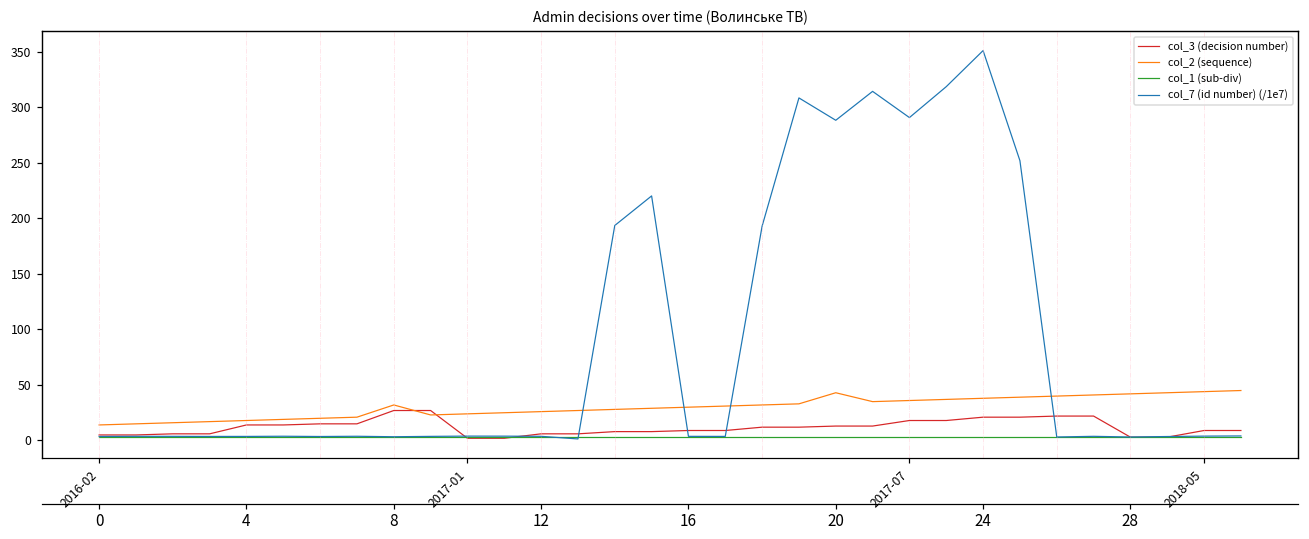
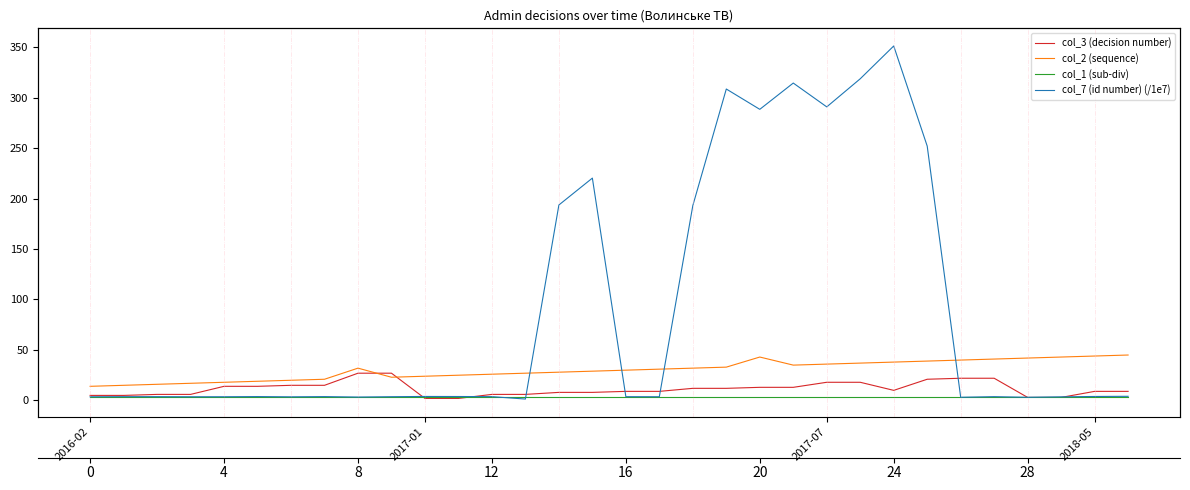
col_3 (decision number), 24: 21 -> 10
